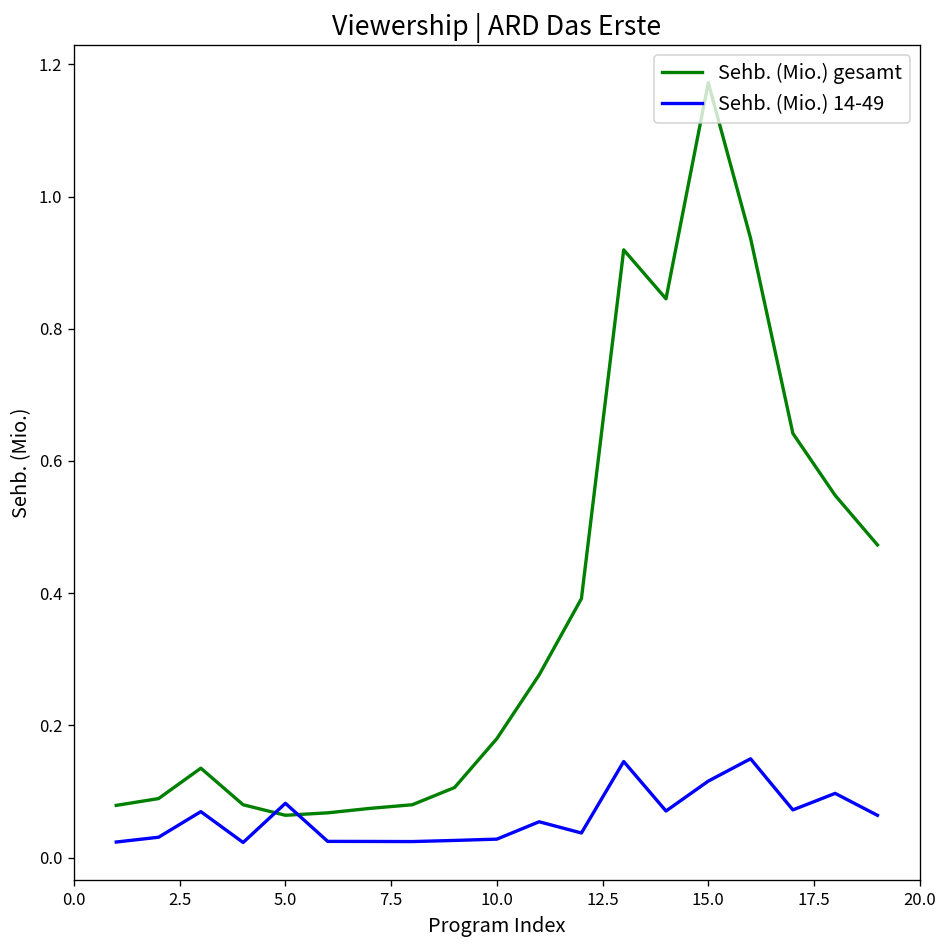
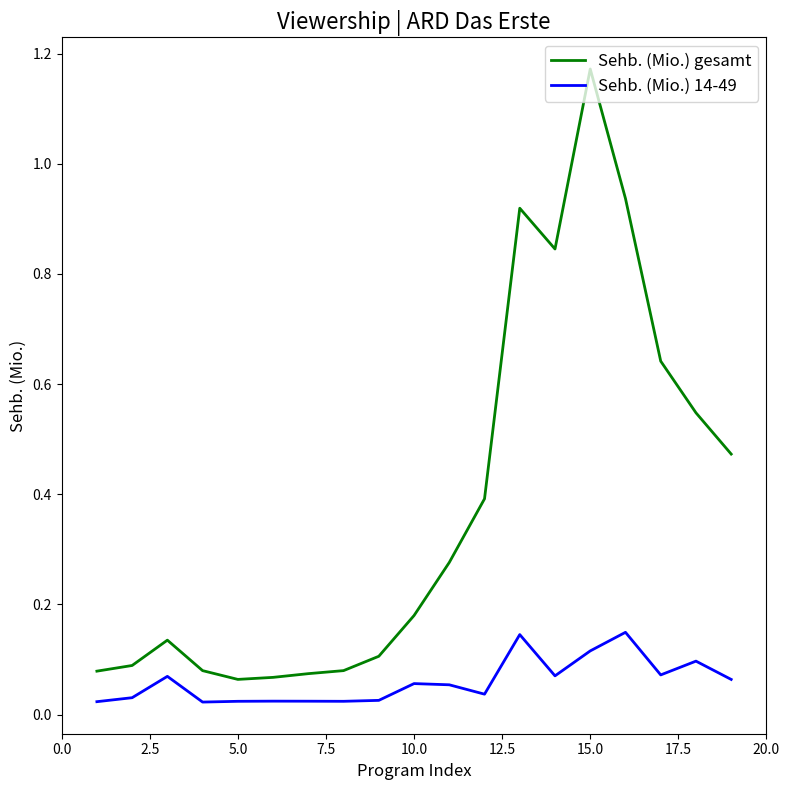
Sehb. (Mio.) 14-49, 5.0: 0.08 -> 0.02
Sehb. (Mio.) 14-49, 10.0: 0.03 -> 0.06
